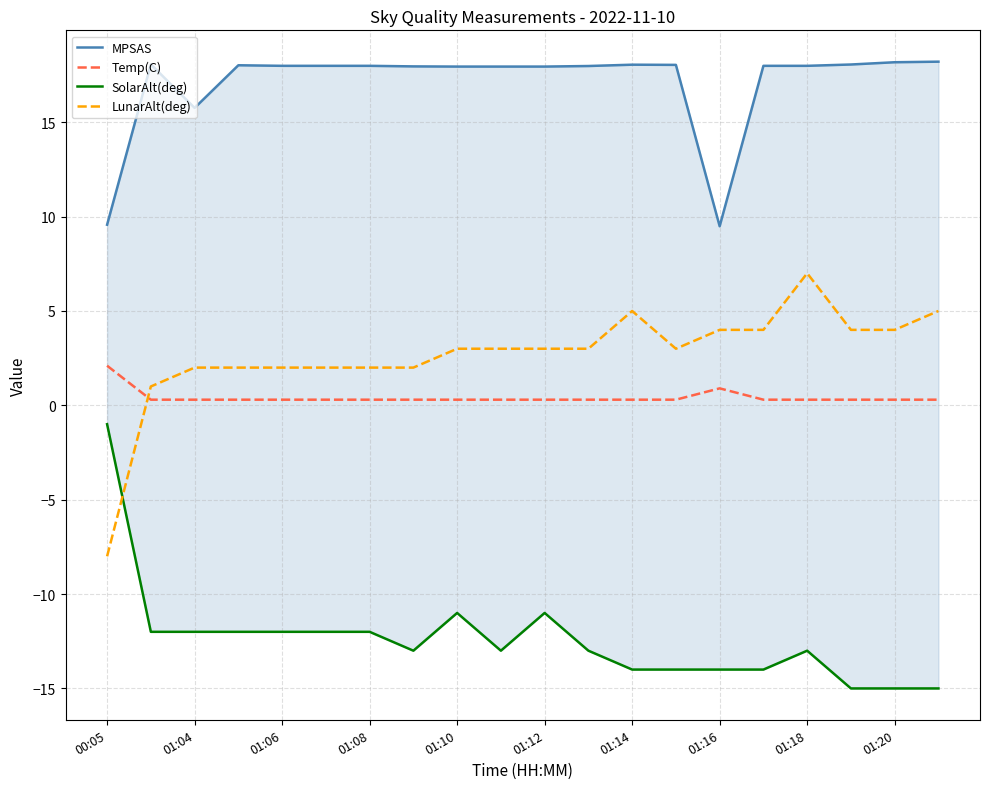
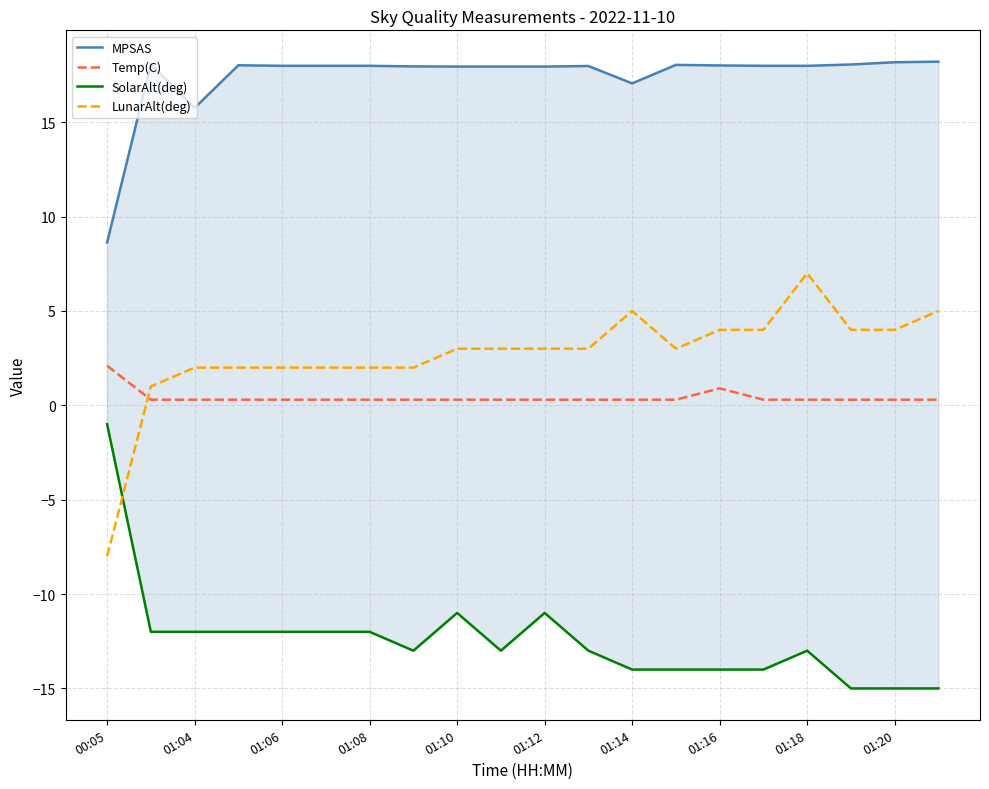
MPSAS, 00:05: 9.6 -> 8.6
MPSAS, 01:14: 18.1 -> 17.1
MPSAS, 01:16: 9.5 -> 18.0
